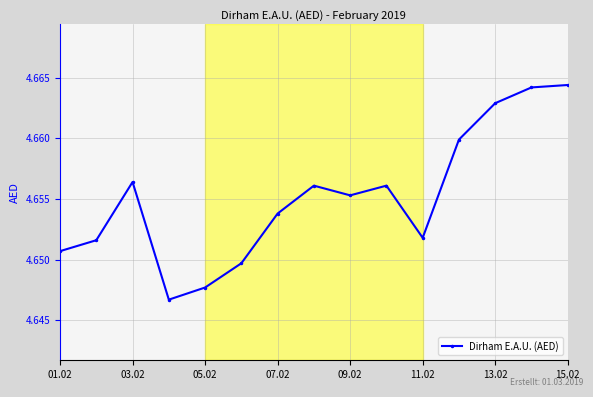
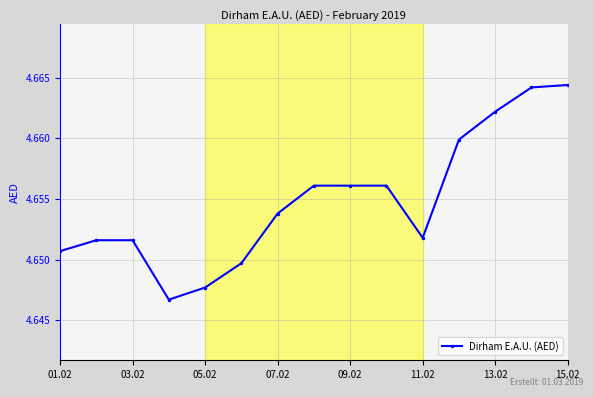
03.02: 4.6564 -> 4.6516
09.02: 4.6553 -> 4.6561
13.02: 4.6629 -> 4.6622
